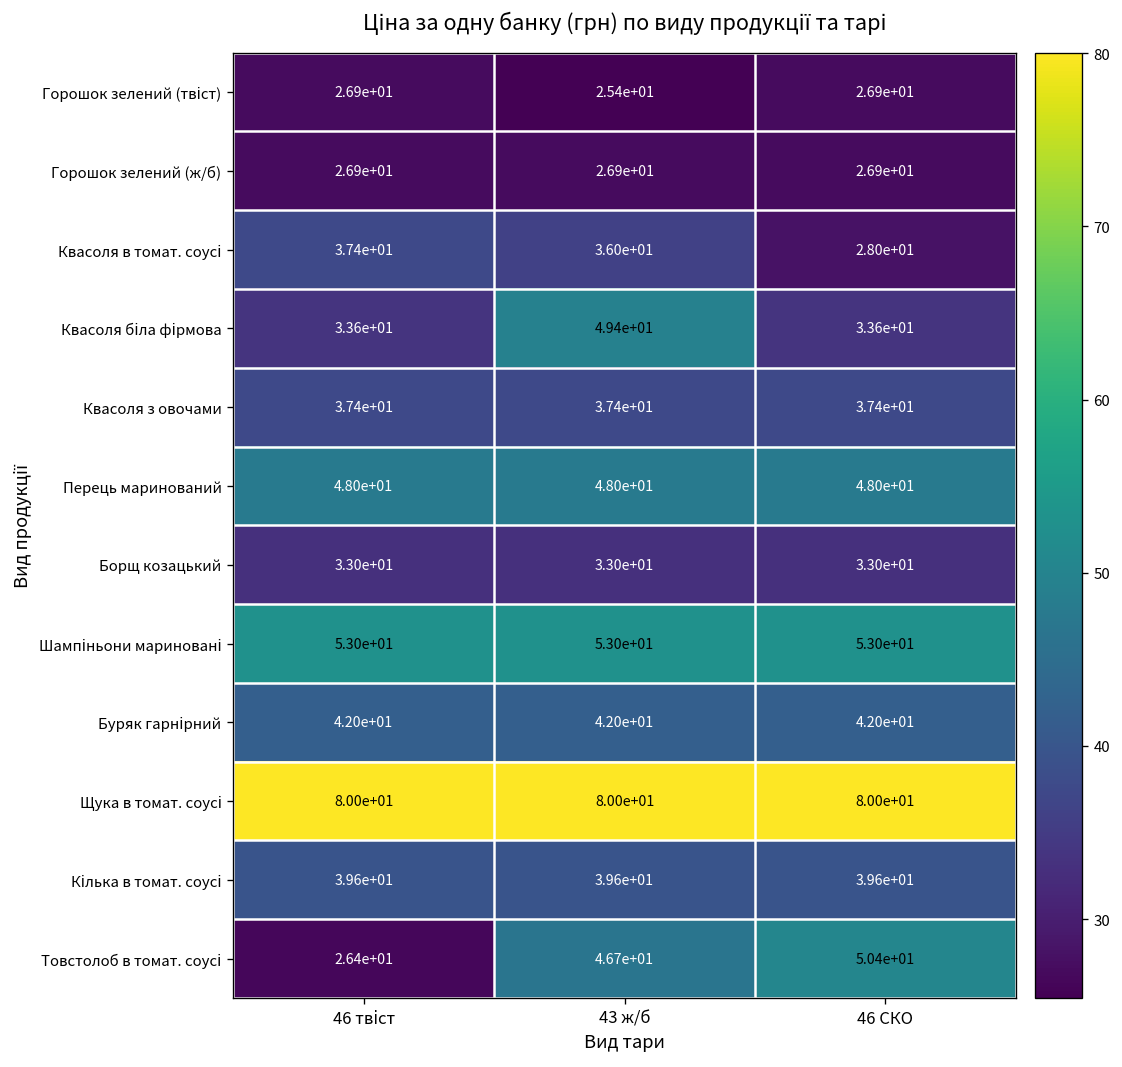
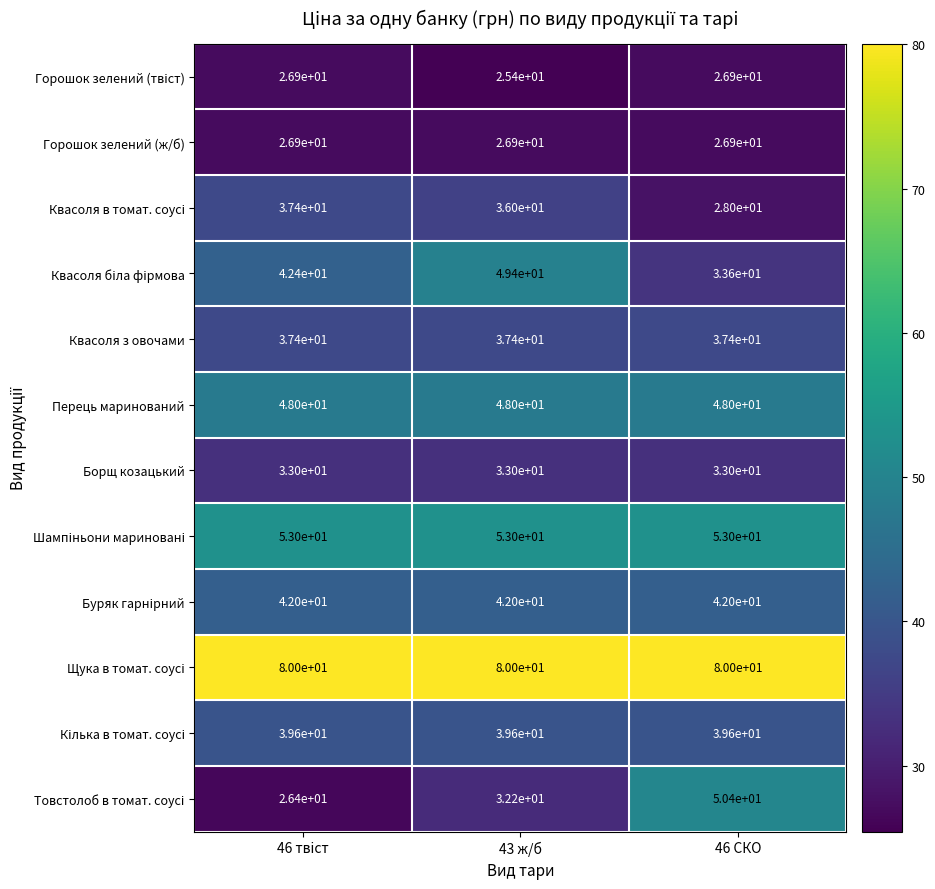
Квасоля біла фірмова, 46 твіст: 3.36e+01 -> 4.24e+01
Товстолоб в томат. соусі, 43 ж/б: 4.67e+01 -> 3.22e+01
